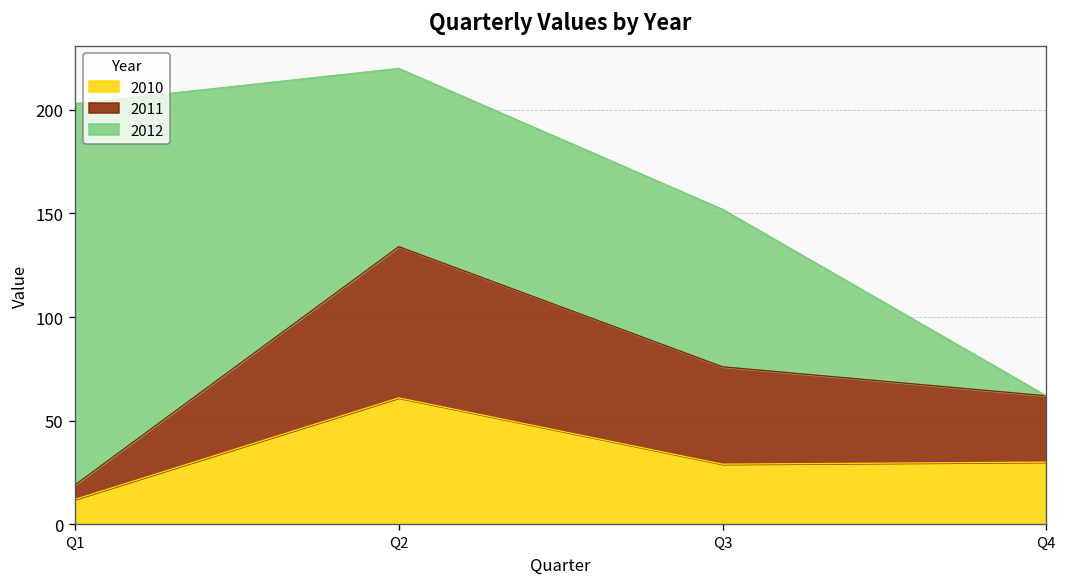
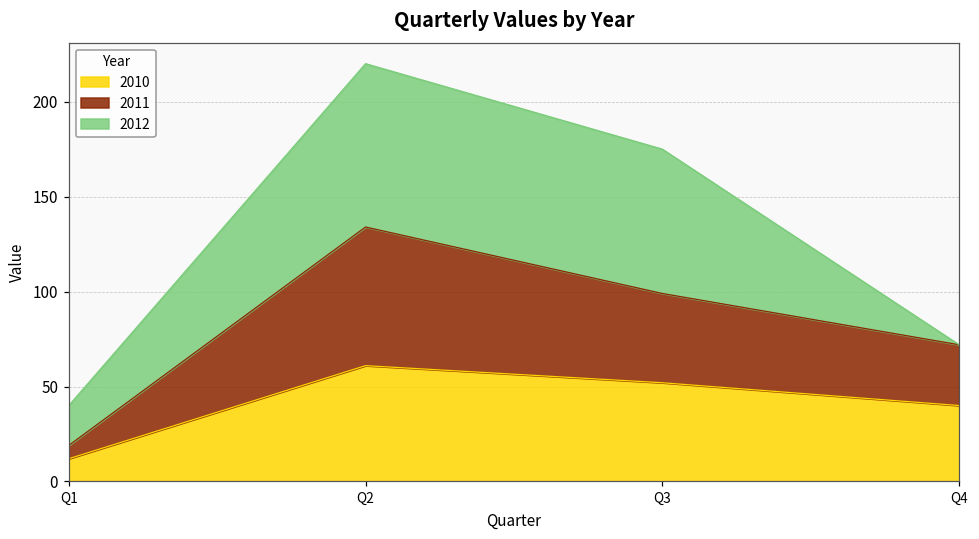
2012, Q1: 184 -> 21
2010, Q3: 29 -> 52
2010, Q4: 30 -> 40
